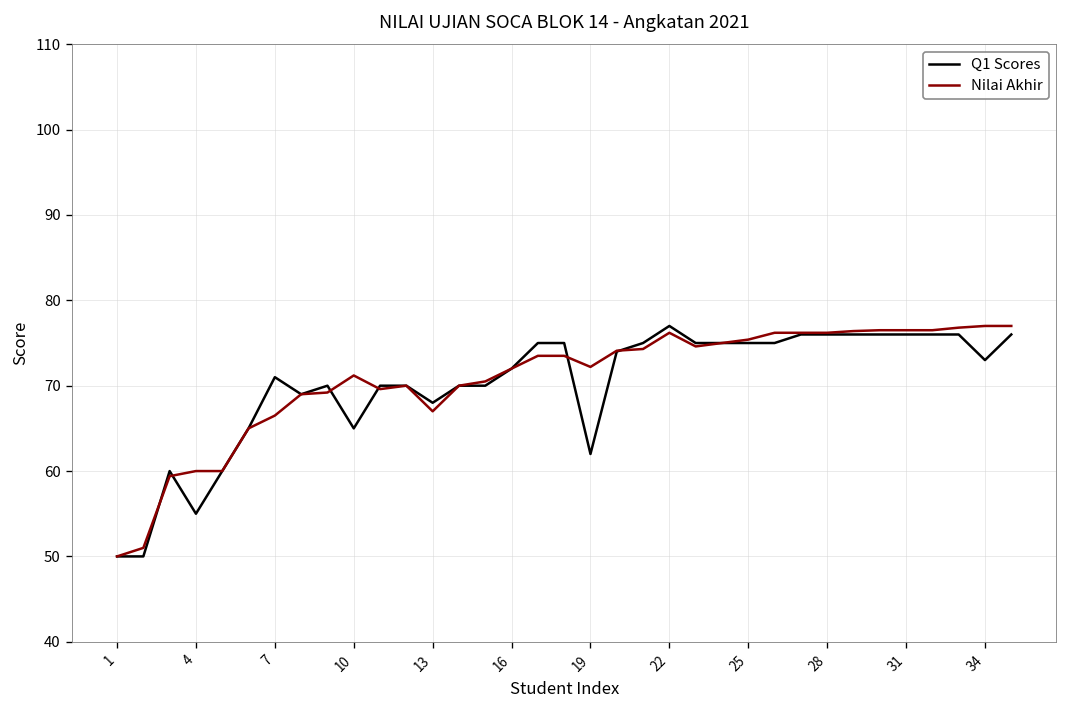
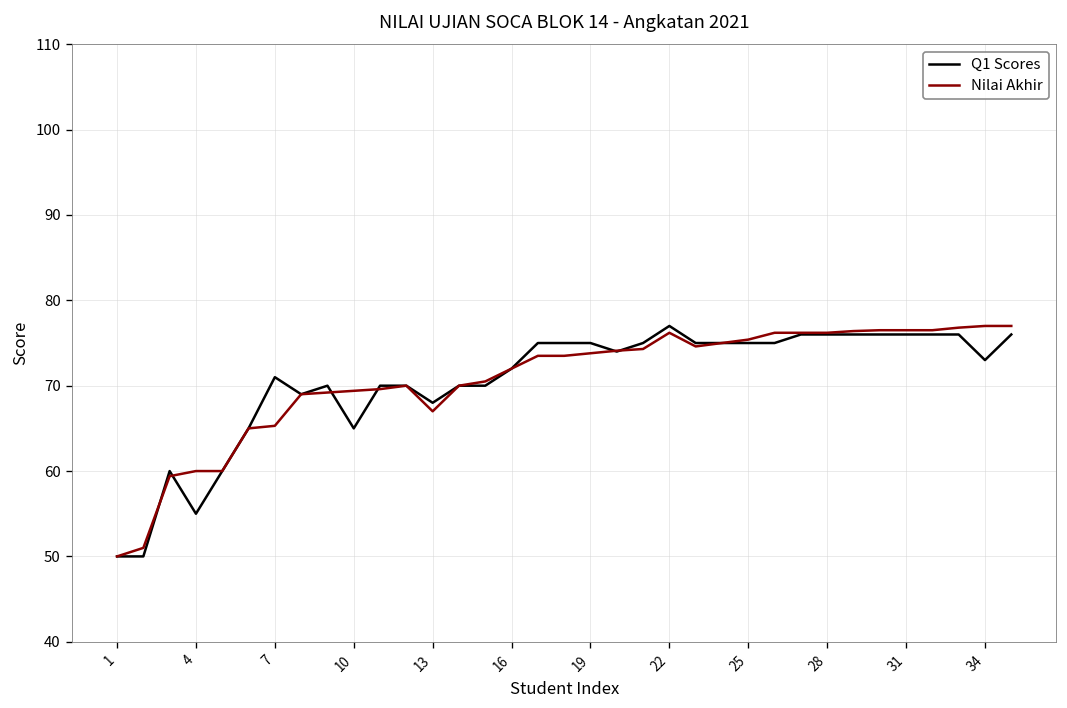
Nilai Akhir, 7: 67 -> 65
Nilai Akhir, 10: 71 -> 69
Q1 Scores, 19: 62 -> 75
Nilai Akhir, 19: 72 -> 74
